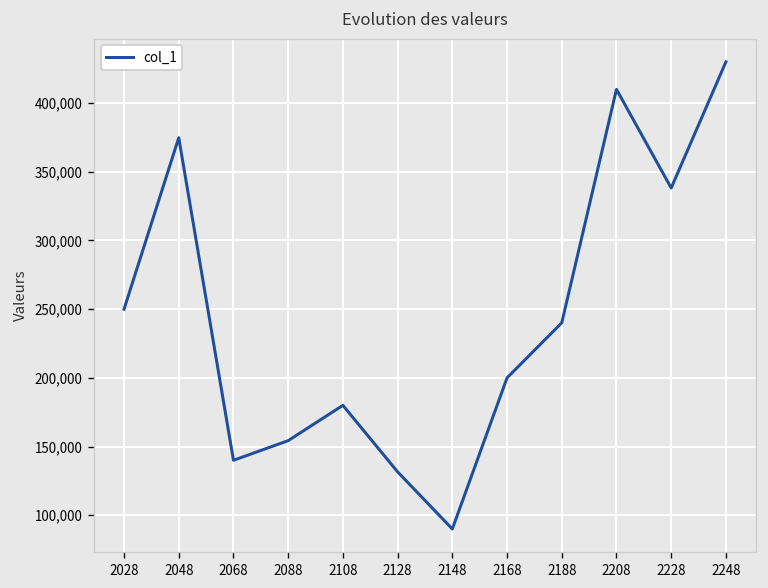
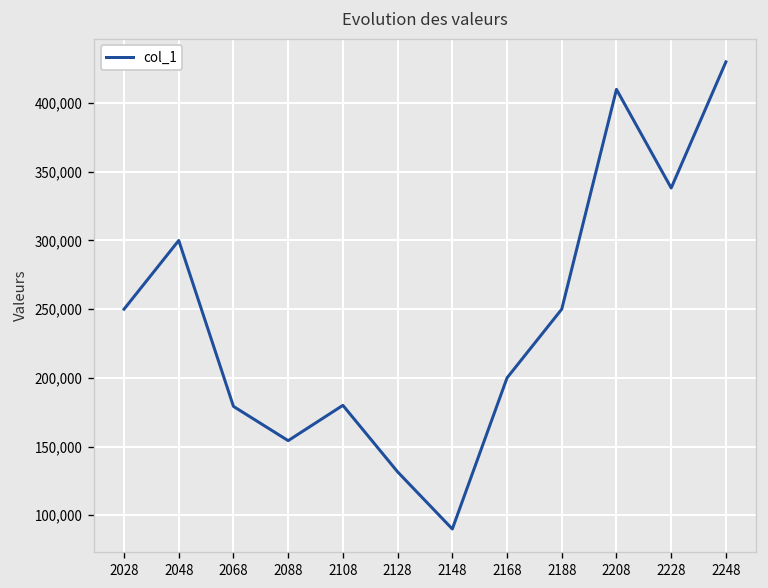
2048: 375,000 -> 300,000
2068: 140,000 -> 179,000
2188: 240,000 -> 250,000
